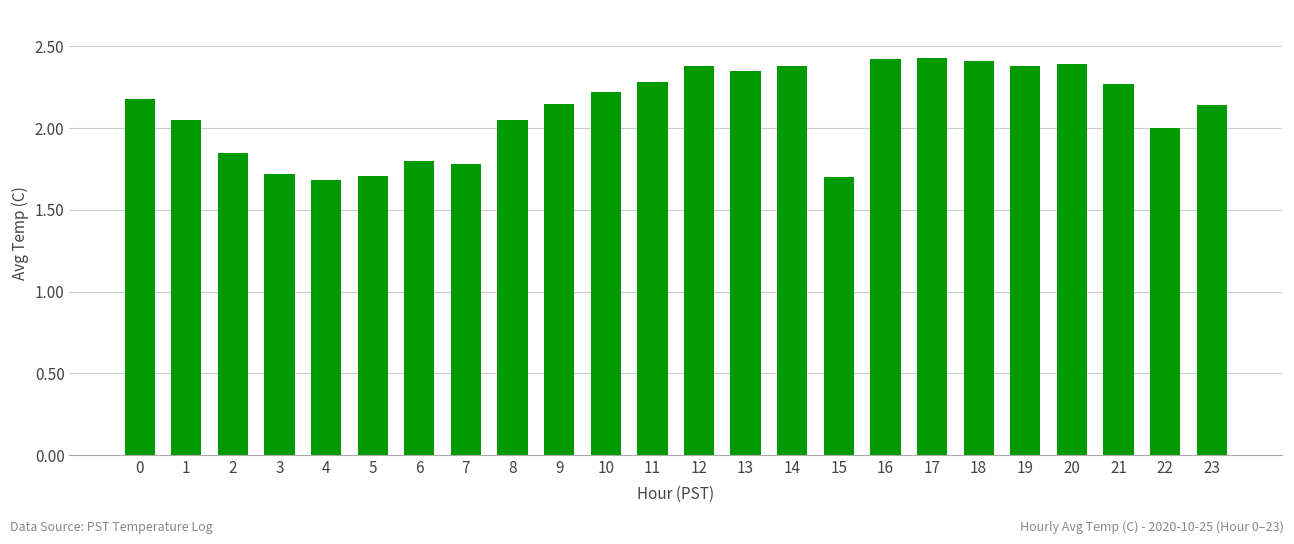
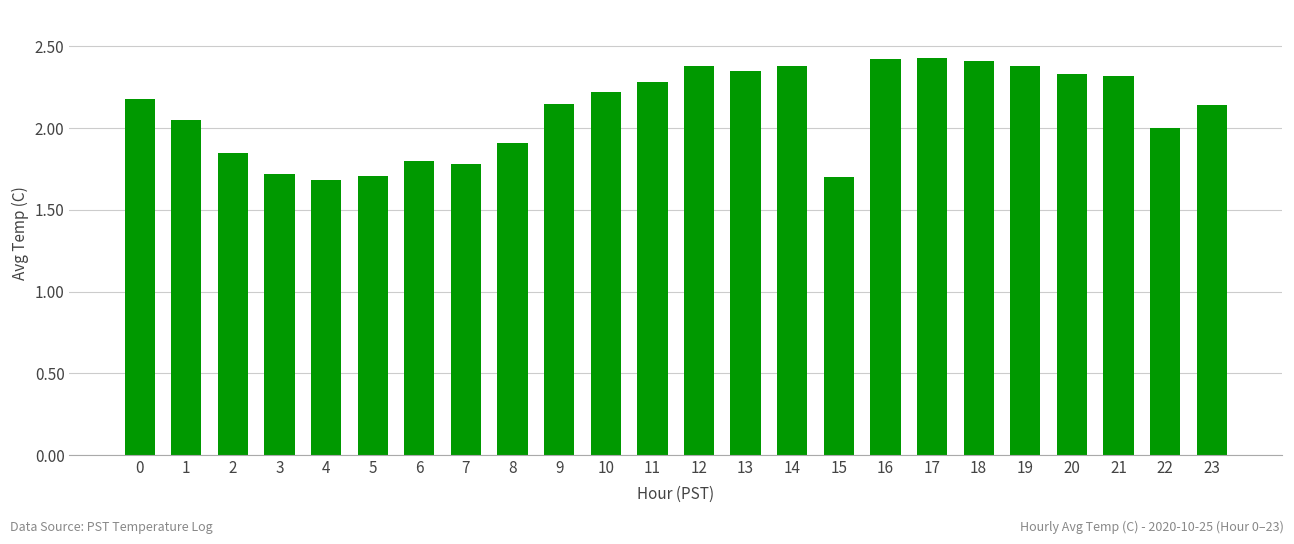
8: 2.05 -> 1.91
20: 2.39 -> 2.33
21: 2.27 -> 2.32
